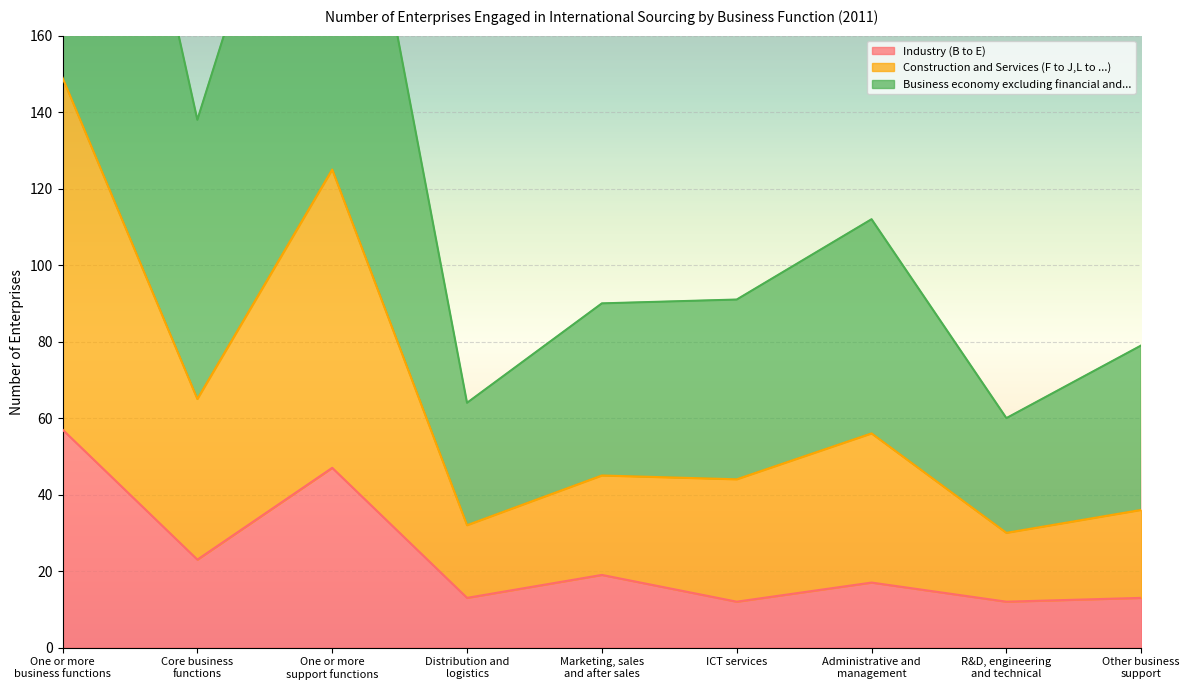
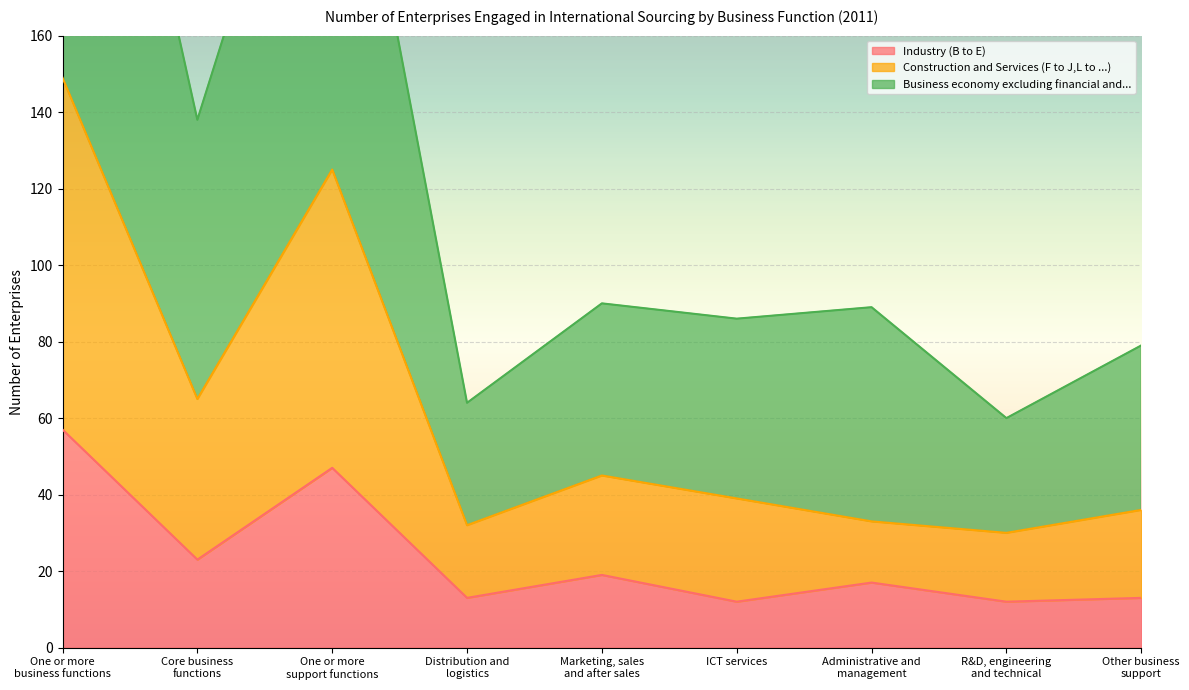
Construction and Services (F to J,L to ...), ICT services: 32 -> 27
Construction and Services (F to J,L to ...), Administrative and management: 39 -> 16
